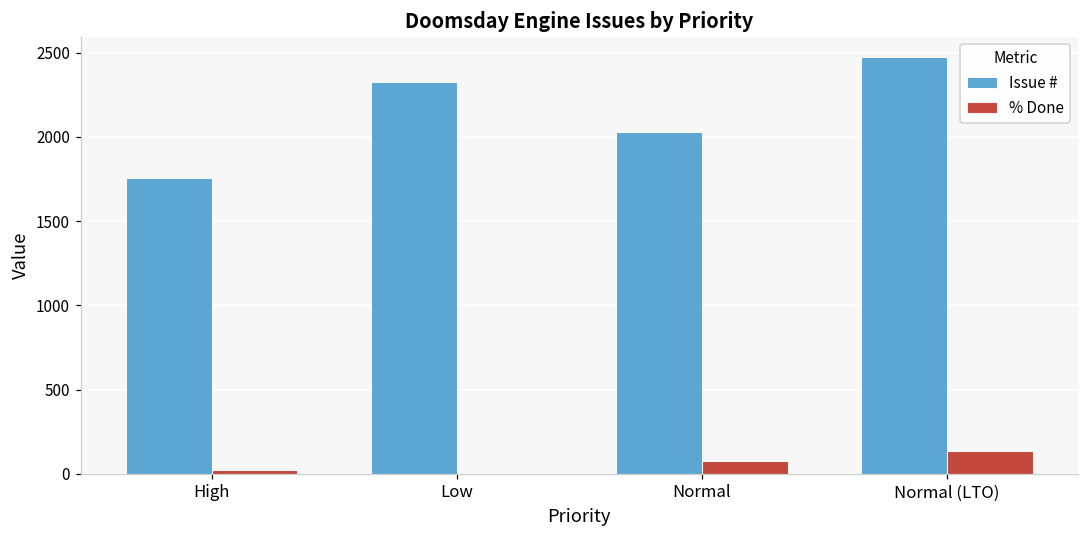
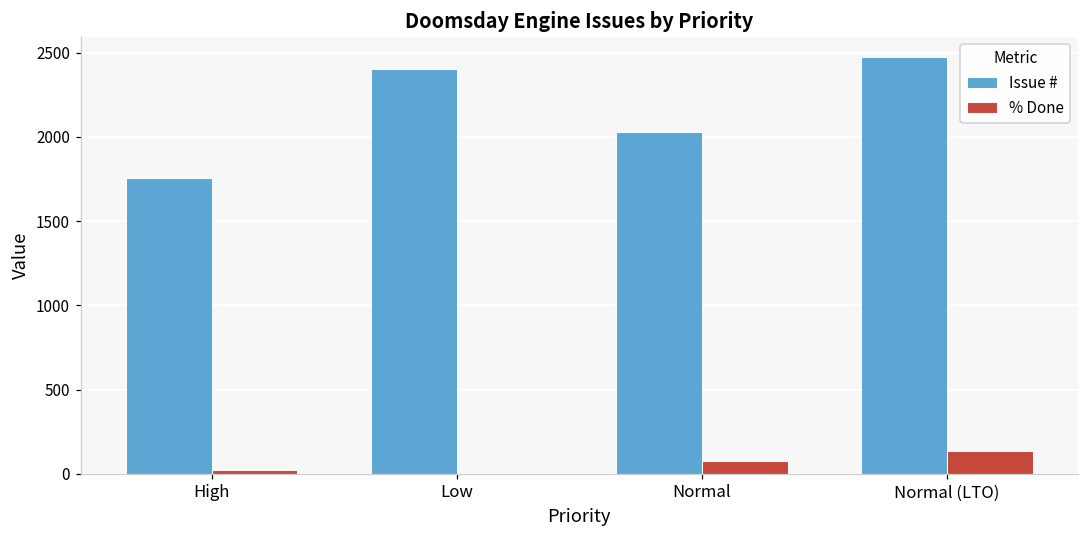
Issue #, Low: 2330 -> 2410
